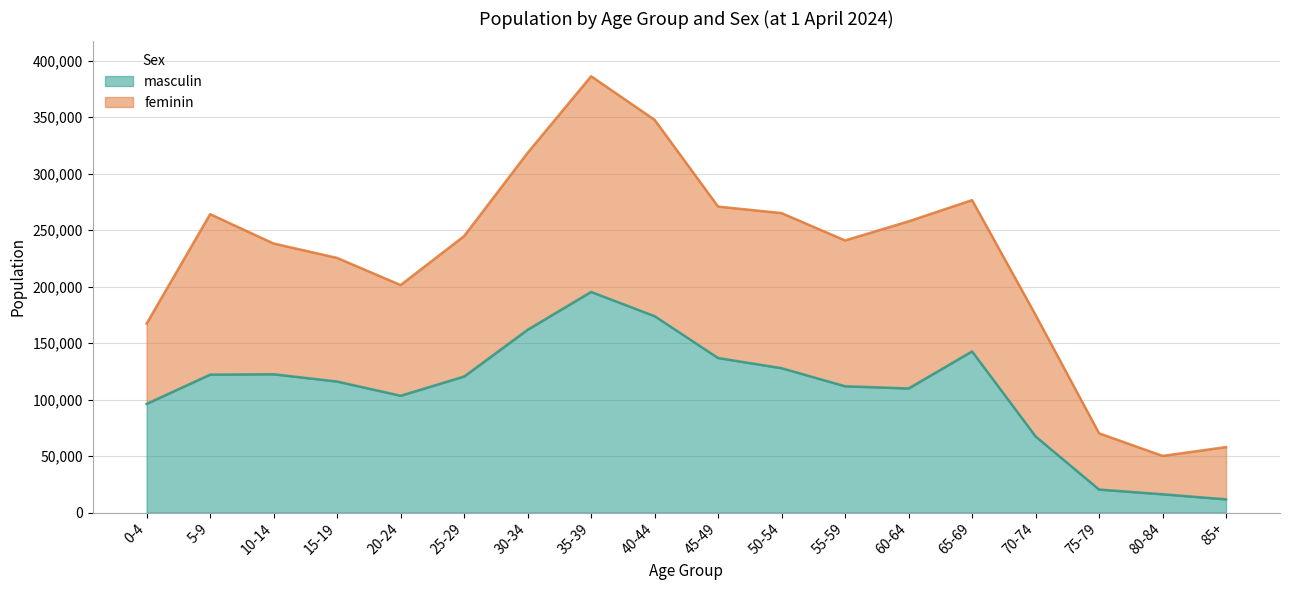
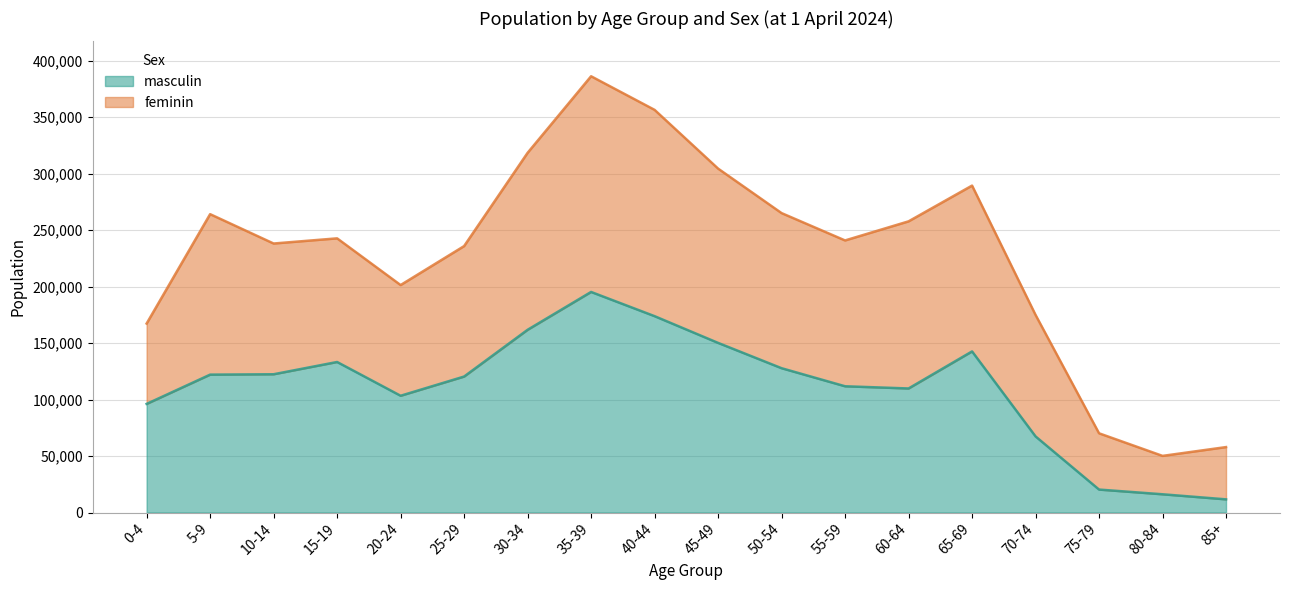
masculin, 15-19: 116,000 -> 133,000
feminin, 25-29: 124,000 -> 116,000
feminin, 40-44: 174,000 -> 183,000
masculin, 45-49: 137,000 -> 150,000
feminin, 45-49: 134,000 -> 154,000
feminin, 65-69: 134,000 -> 147,000
